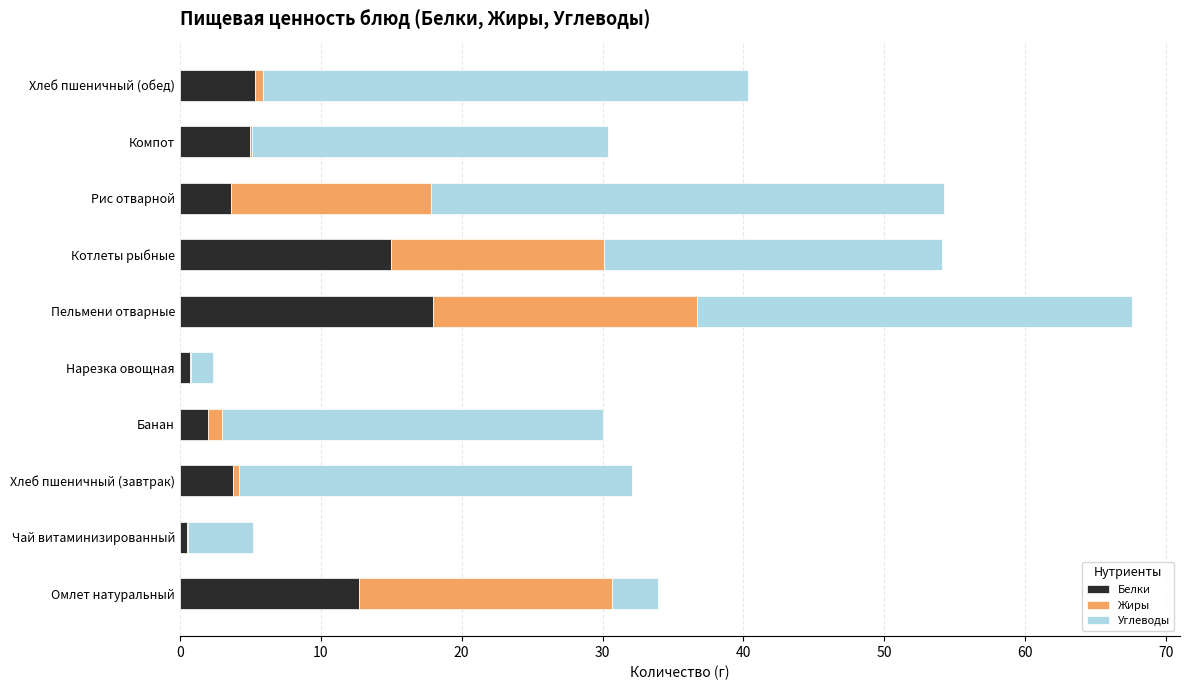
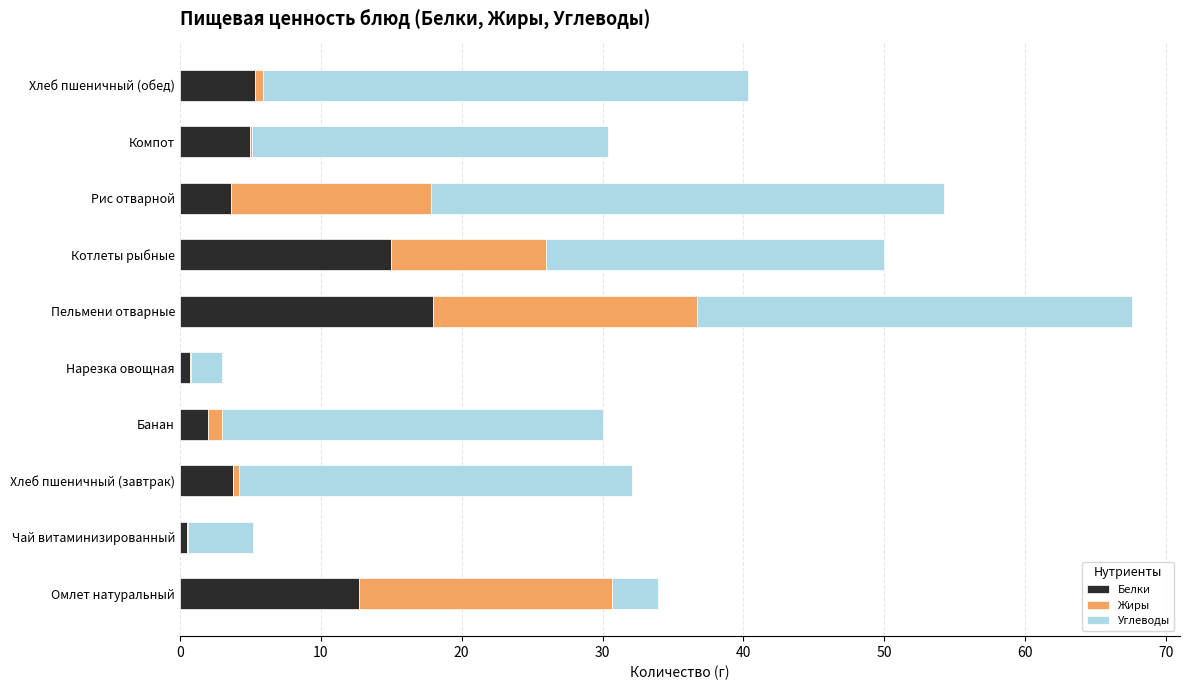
Жиры, Котлеты рыбные: 15.1 -> 11.0
Углеводы, Нарезка овощная: 1.5 -> 2.2
